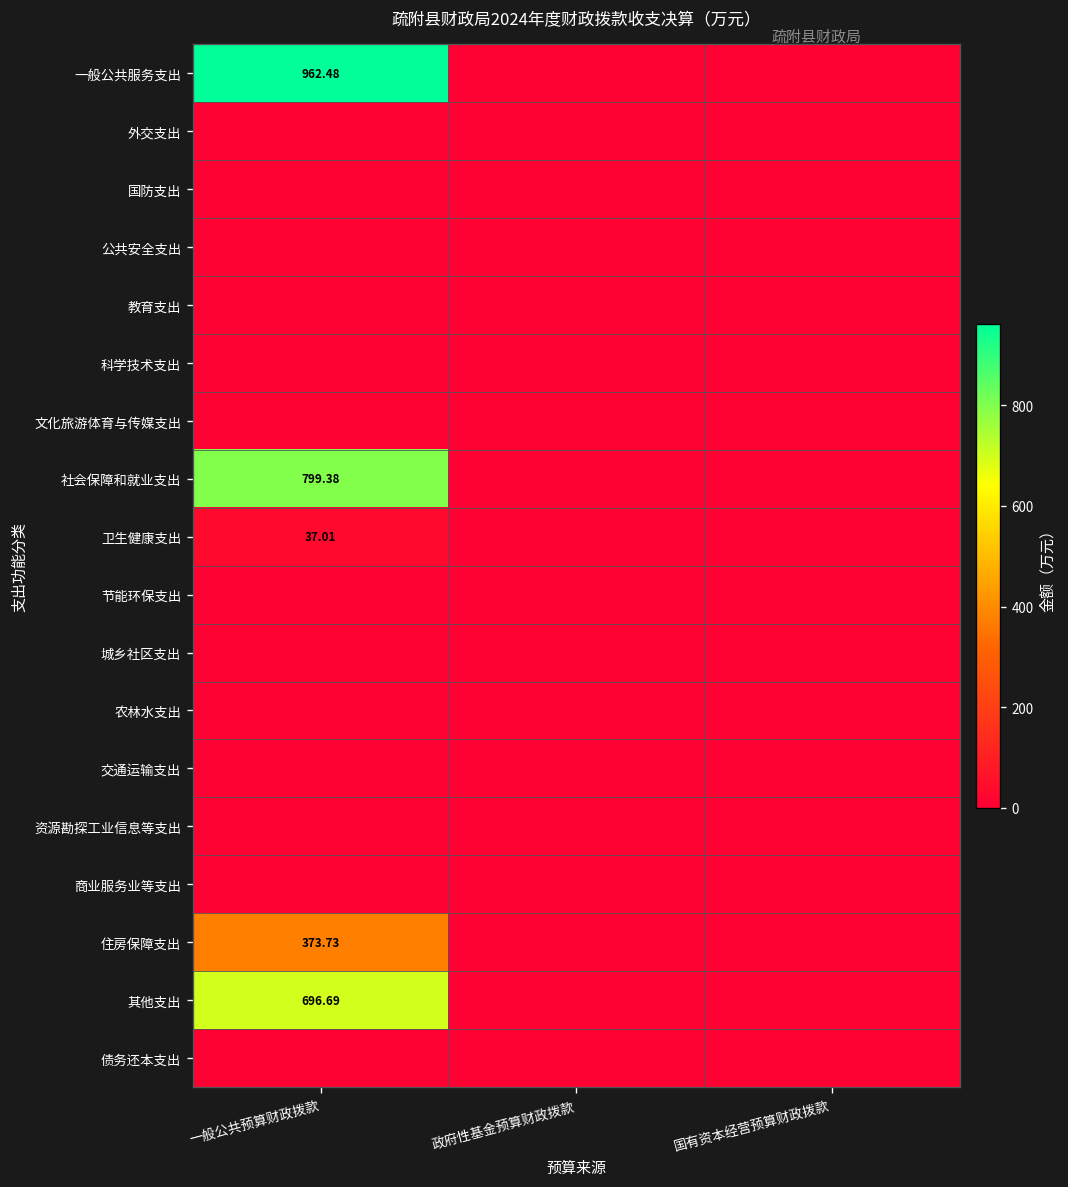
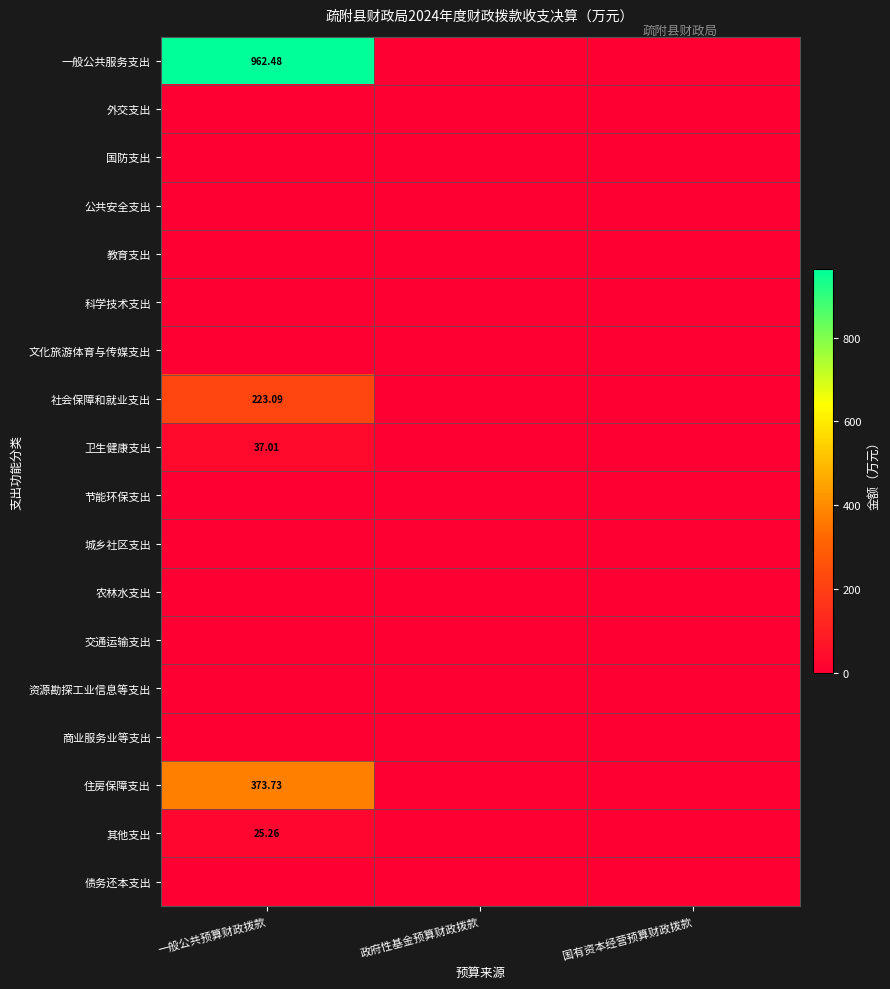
社会保障和就业支出, 一般公共预算财政拨款: 799.38 -> 223.09
其他支出, 一般公共预算财政拨款: 696.69 -> 25.26
